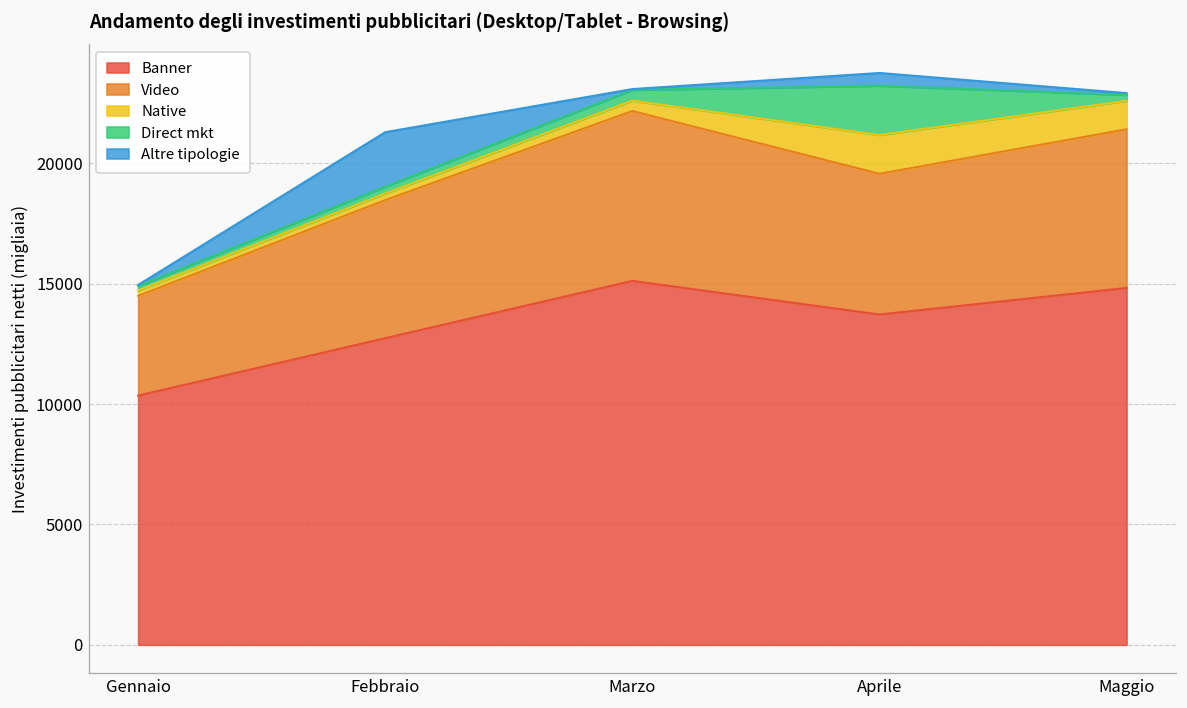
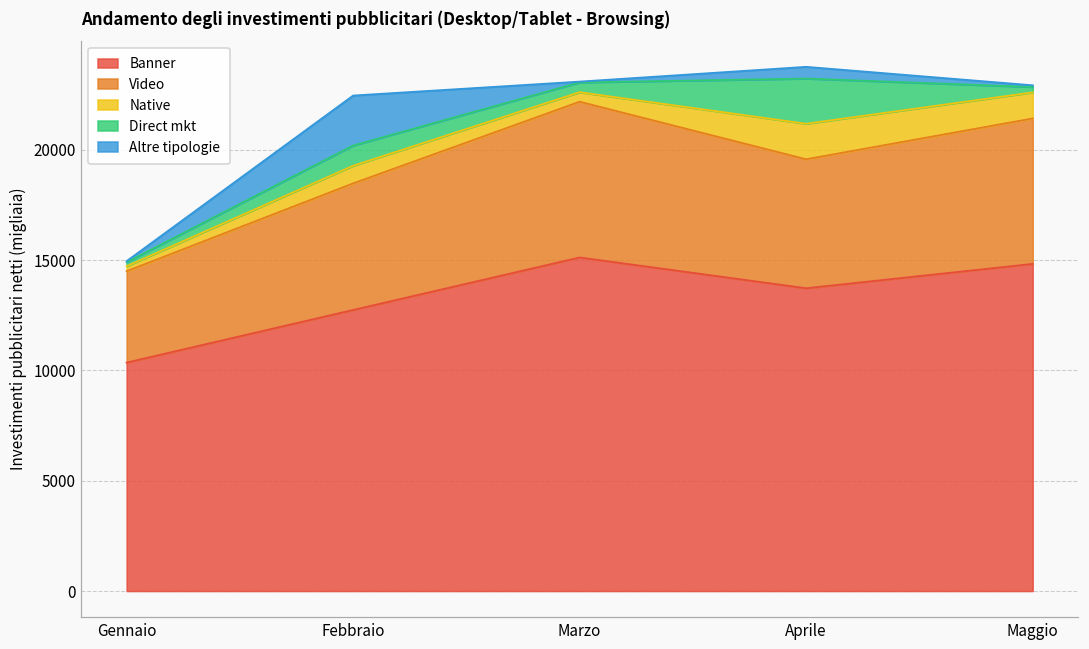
Native, Febbraio: 300 -> 800
Direct mkt, Febbraio: 300 -> 900
